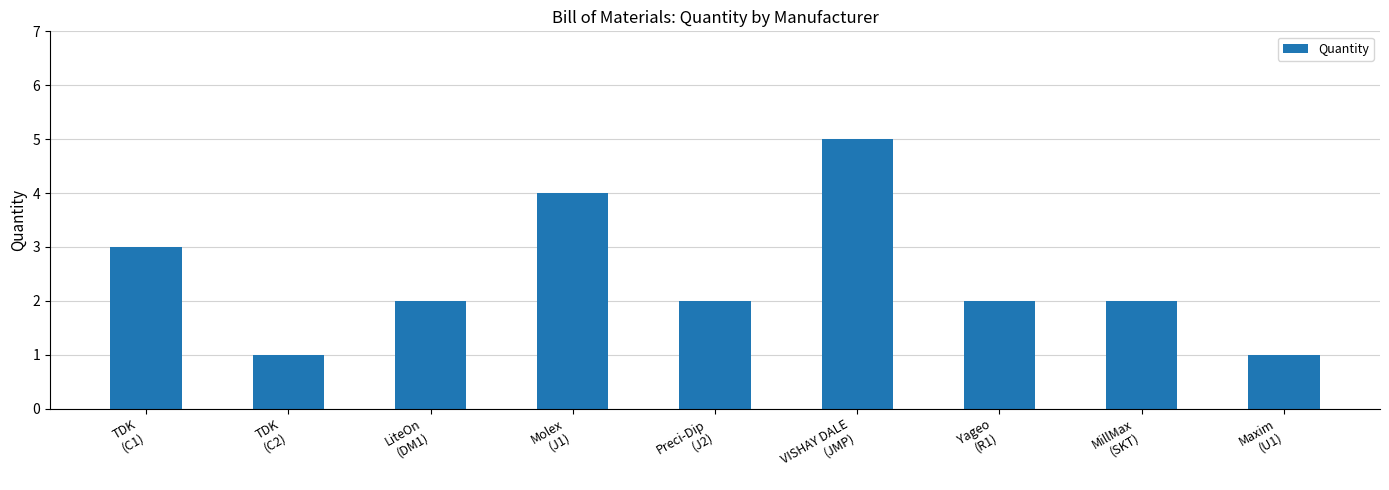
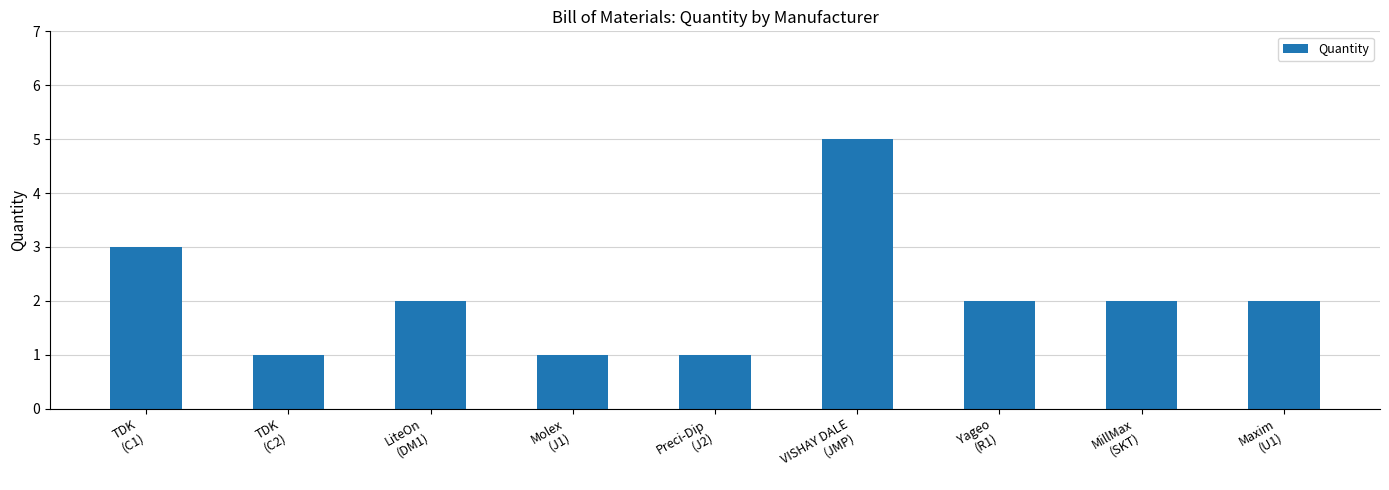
Molex (J1): 4 -> 1
Preci-Dip (J2): 2 -> 1
Maxim (U1): 1 -> 2
